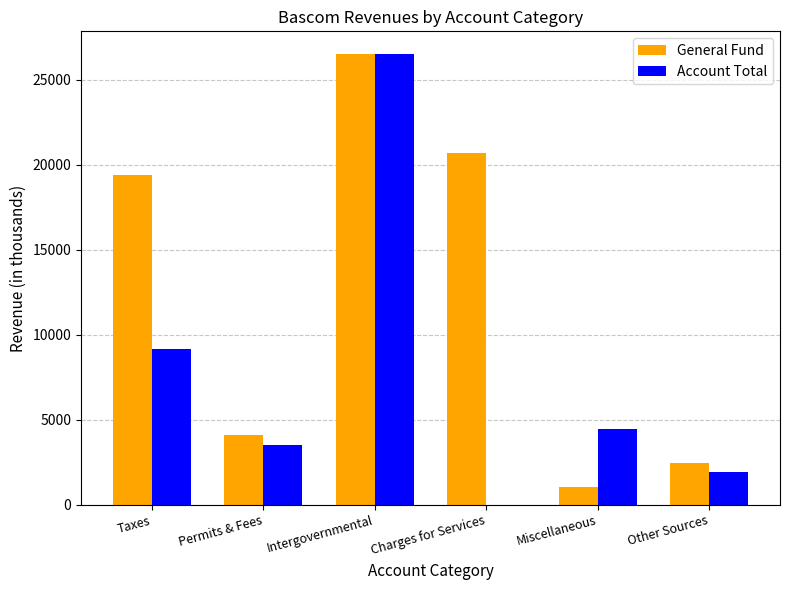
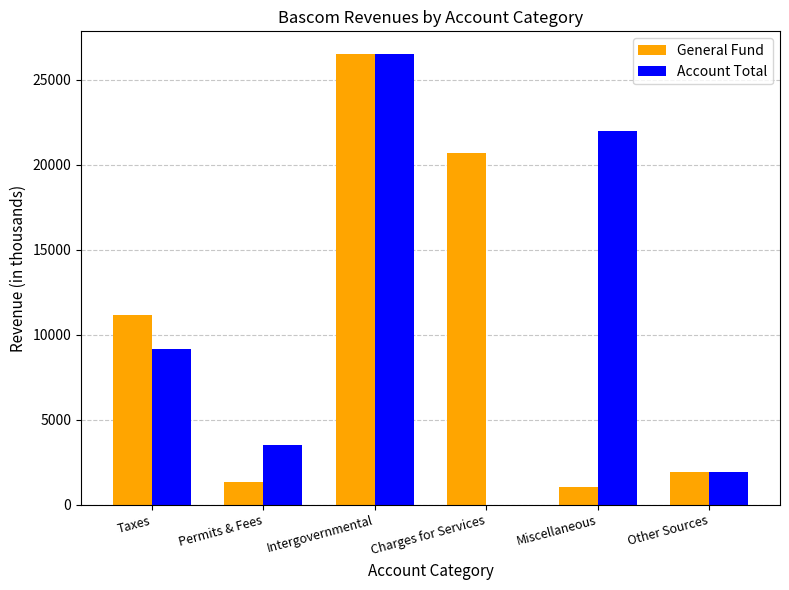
General Fund, Taxes: 19400 -> 11200
General Fund, Permits & Fees: 4100 -> 1300
Account Total, Miscellaneous: 4400 -> 22000
General Fund, Other Sources: 2400 -> 1900
